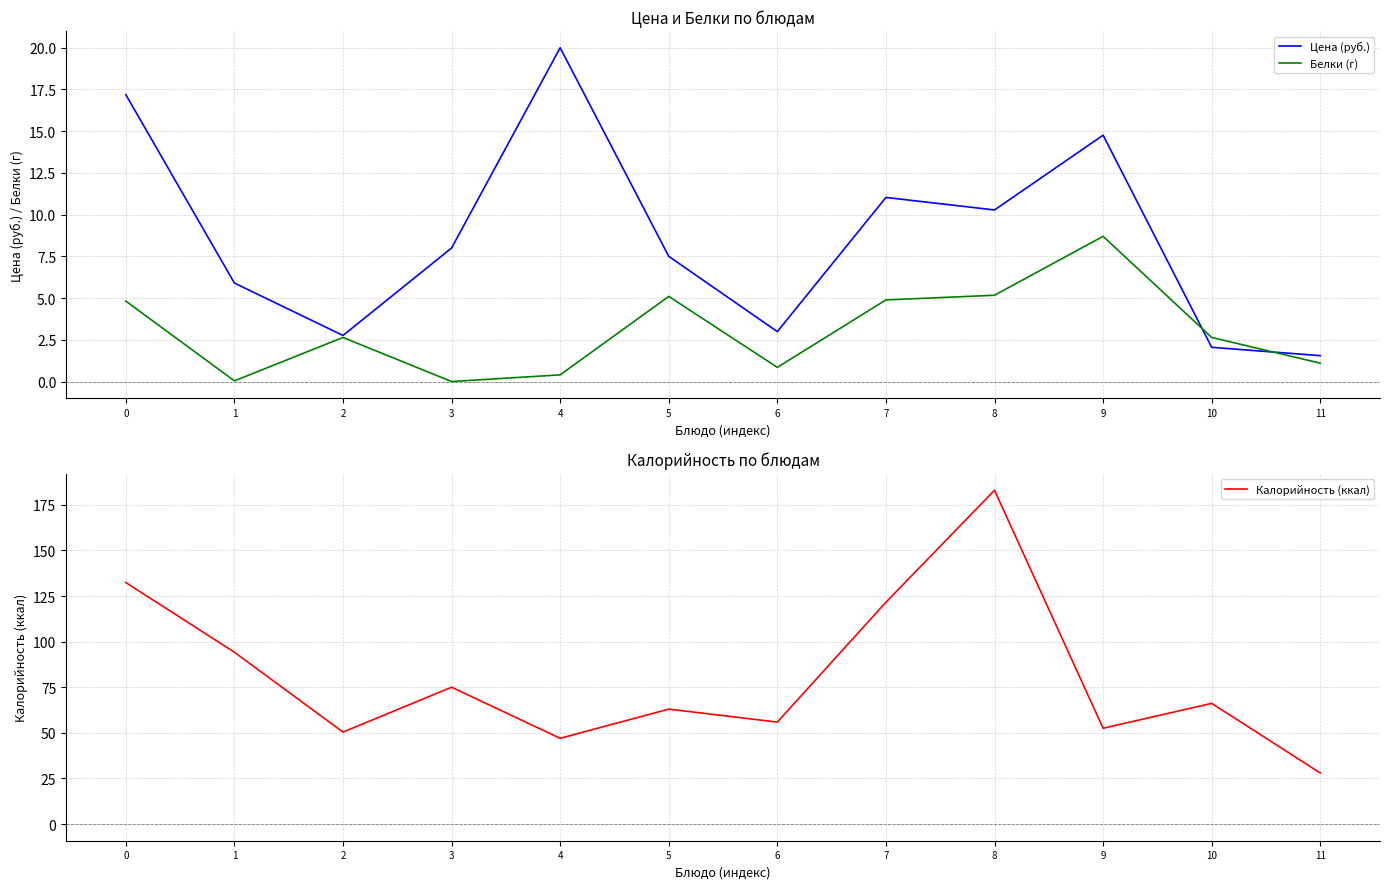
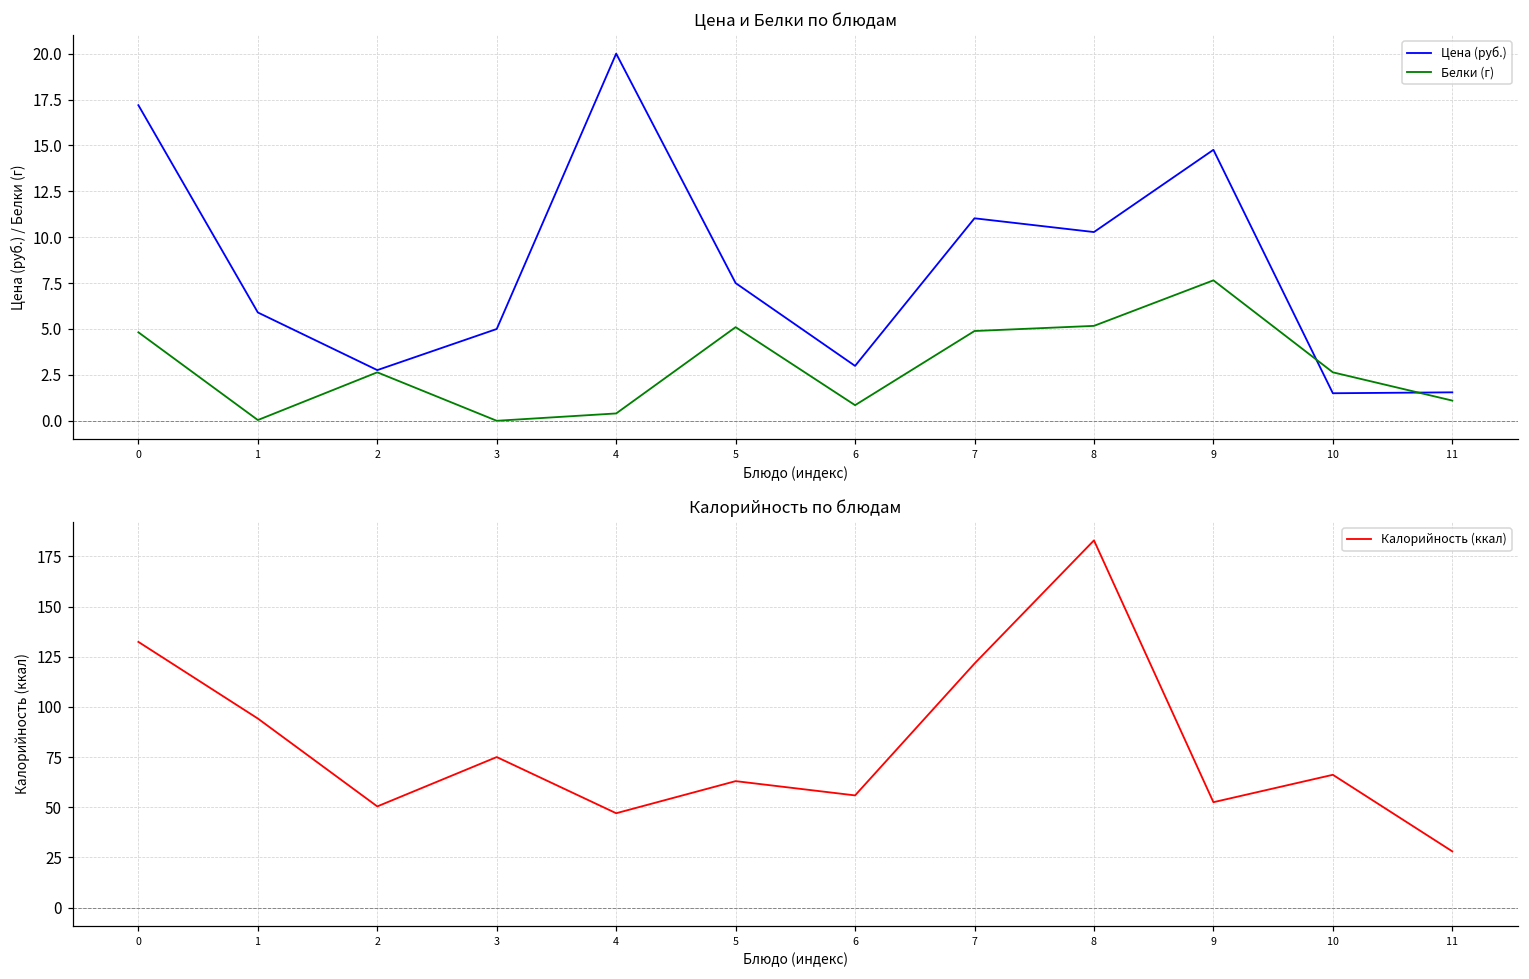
Цена и Белки по блюдам, Цена (руб.), 3: 8 -> 5
Цена и Белки по блюдам, Белки (г), 9: 8.7 -> 7.7
Цена и Белки по блюдам, Цена (руб.), 10: 2.1 -> 1.5
